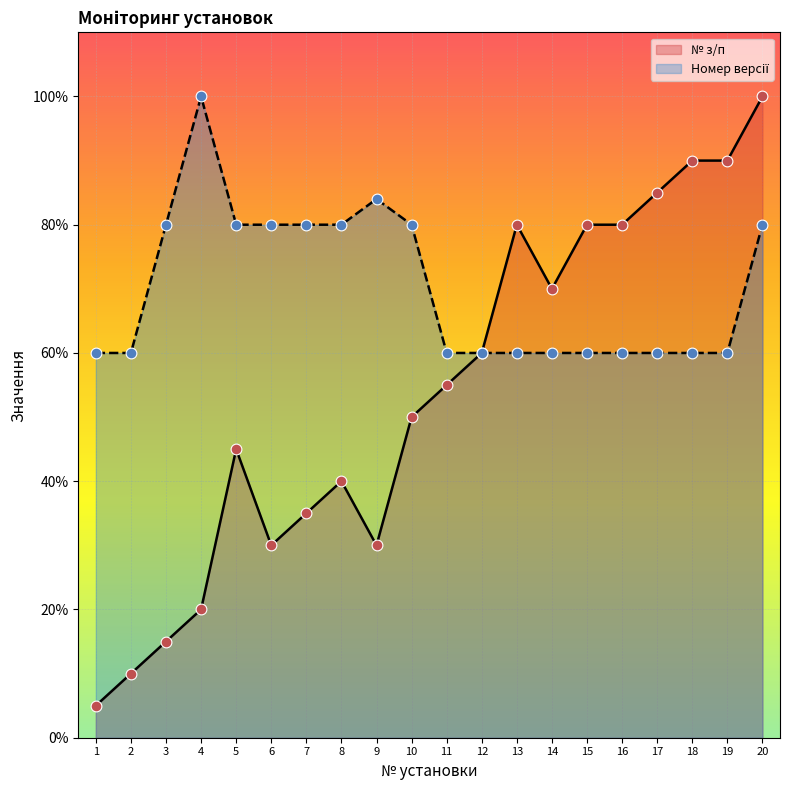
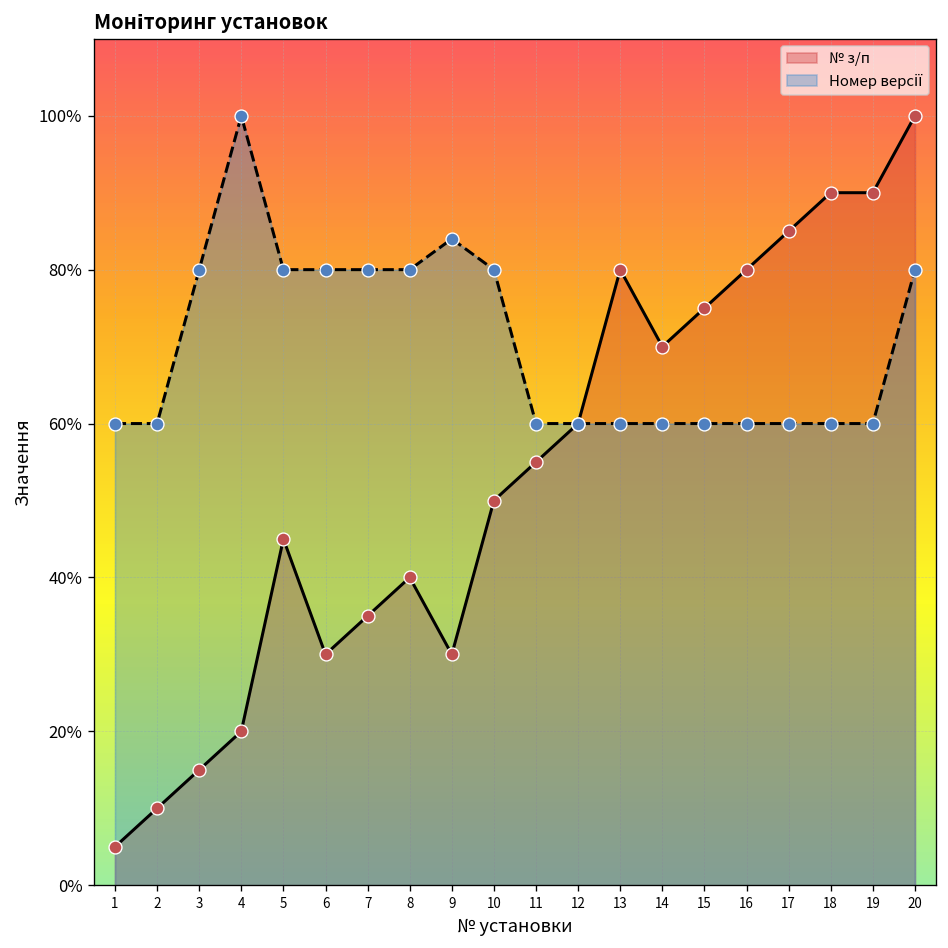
№ з/п, 15: 80% -> 75%
